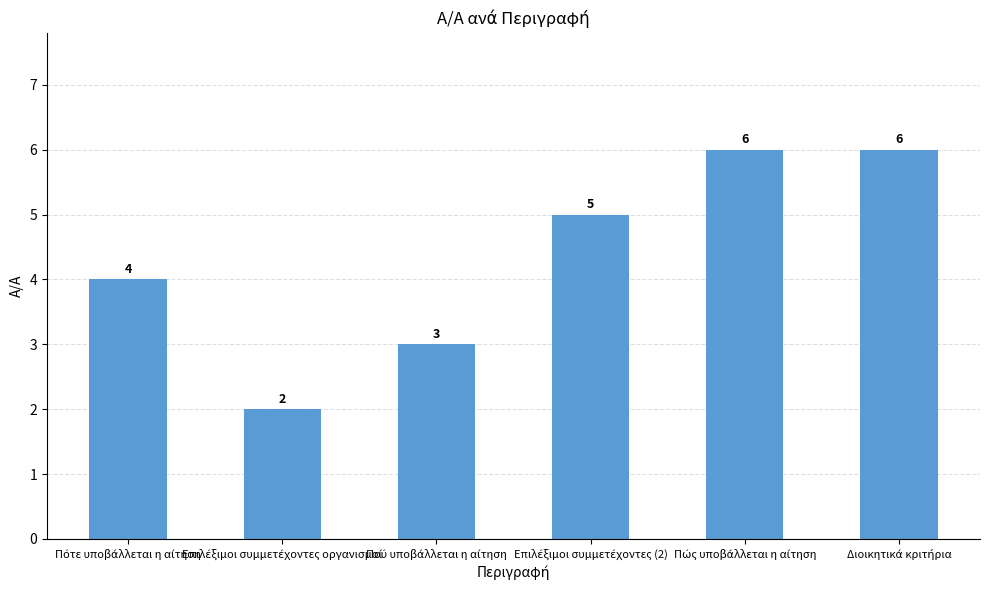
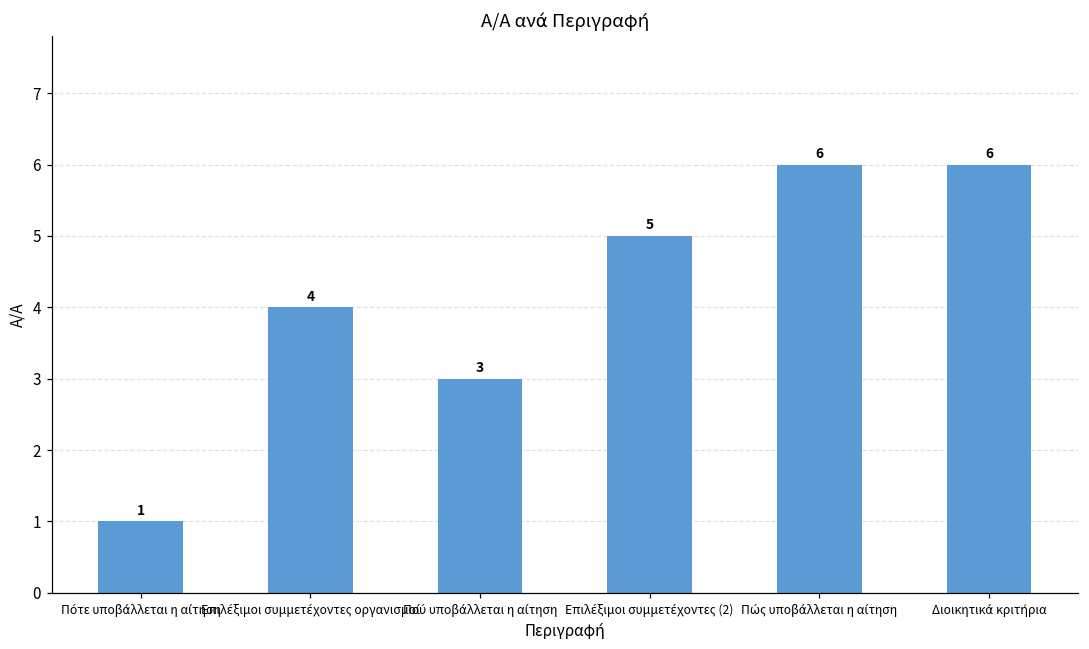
Πότε υποβάλλεται η αίτηση: 4 -> 1
Επιλέξιμοι συμμετέχοντες οργανισμοί: 2 -> 4
